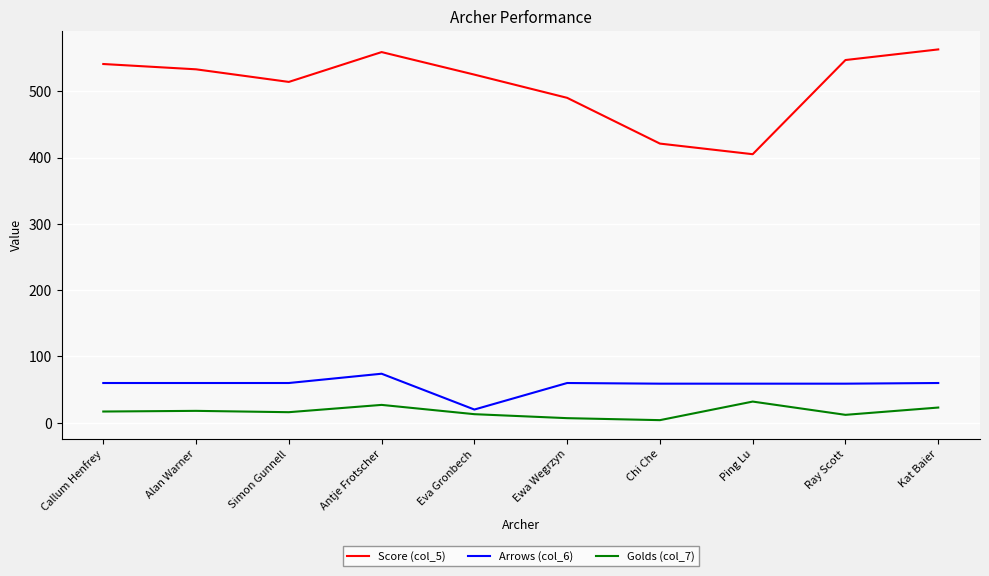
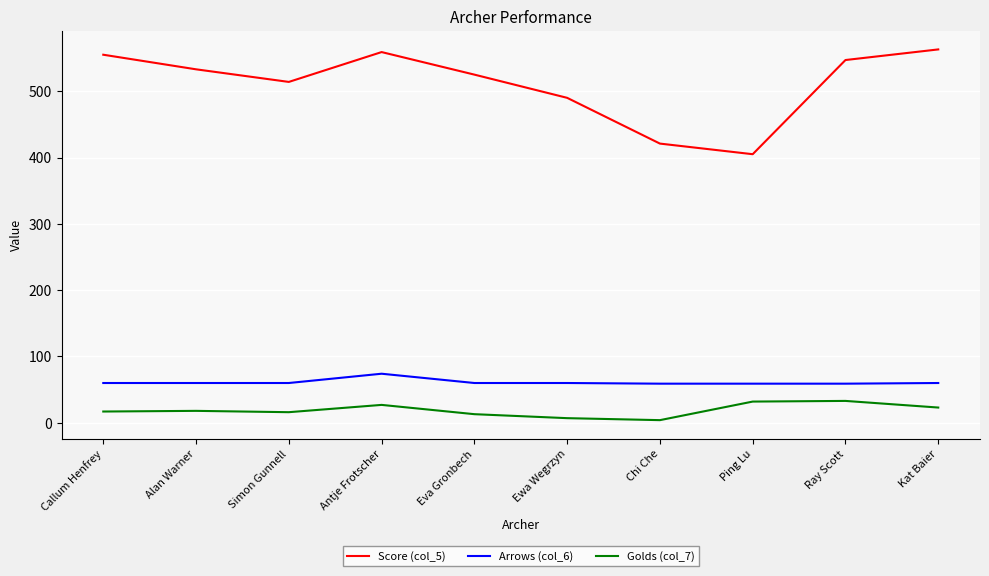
Score (col_5), Callum Henfrey: 540 -> 560
Arrows (col_6), Eva Gronbech: 20 -> 60
Golds (col_7), Ray Scott: 10 -> 30
